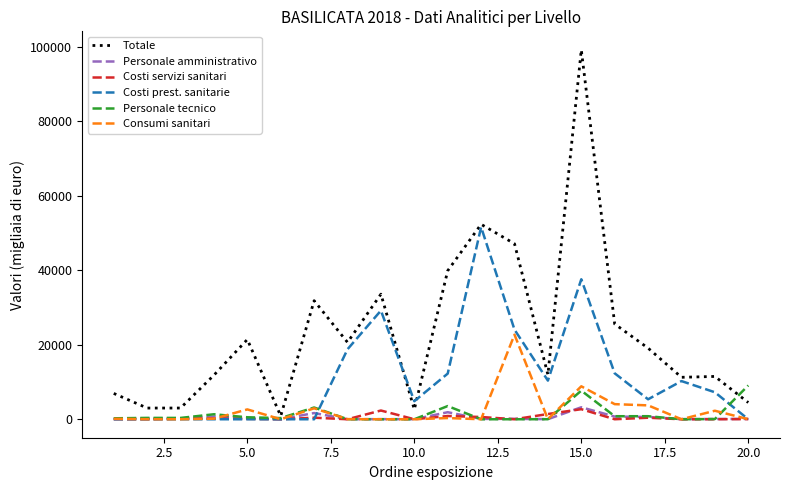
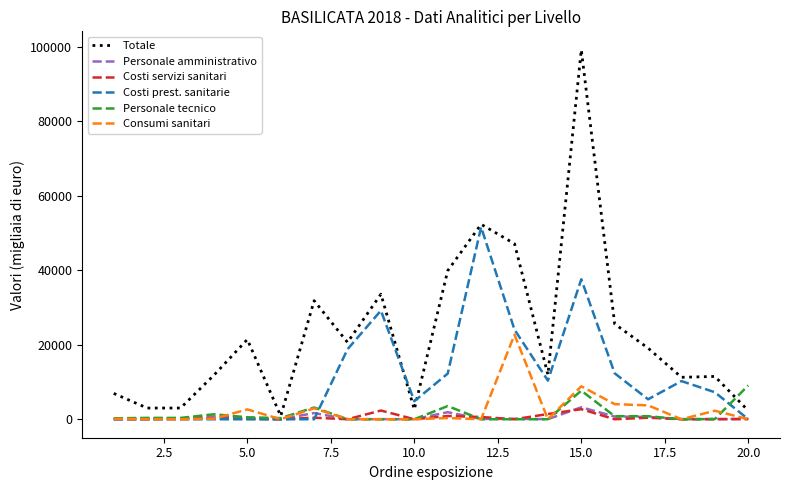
Totale, 20.0: 4000 -> 2000
